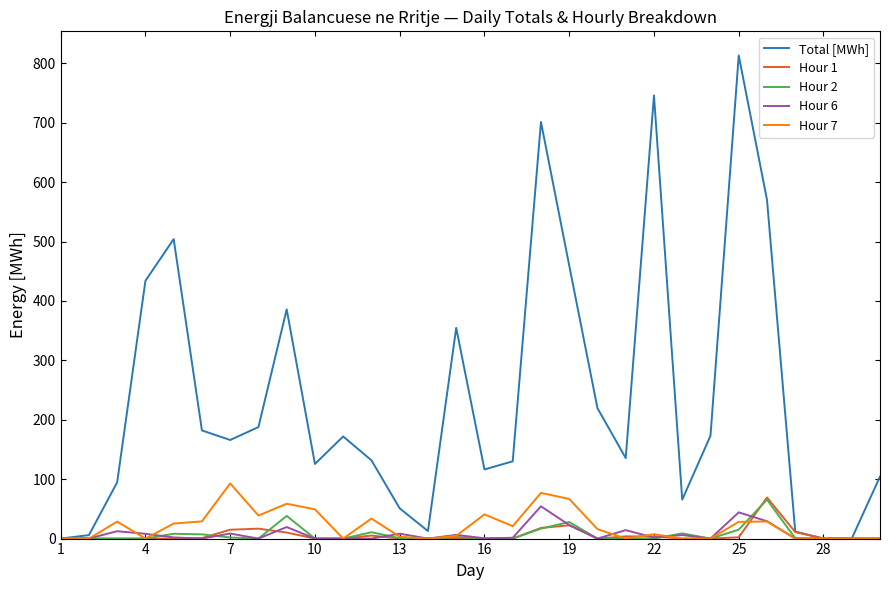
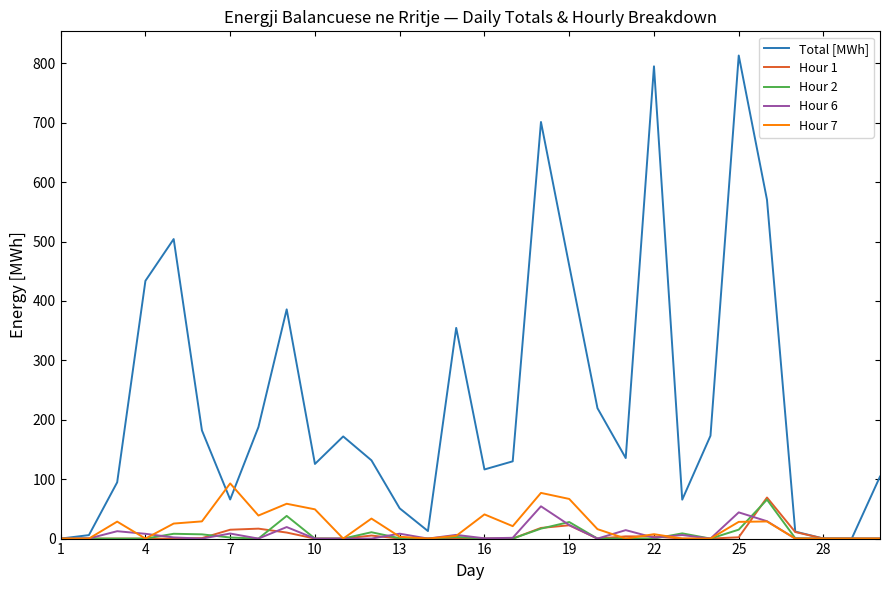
Total [MWh], 7: 170 -> 70
Total [MWh], 22: 750 -> 790
